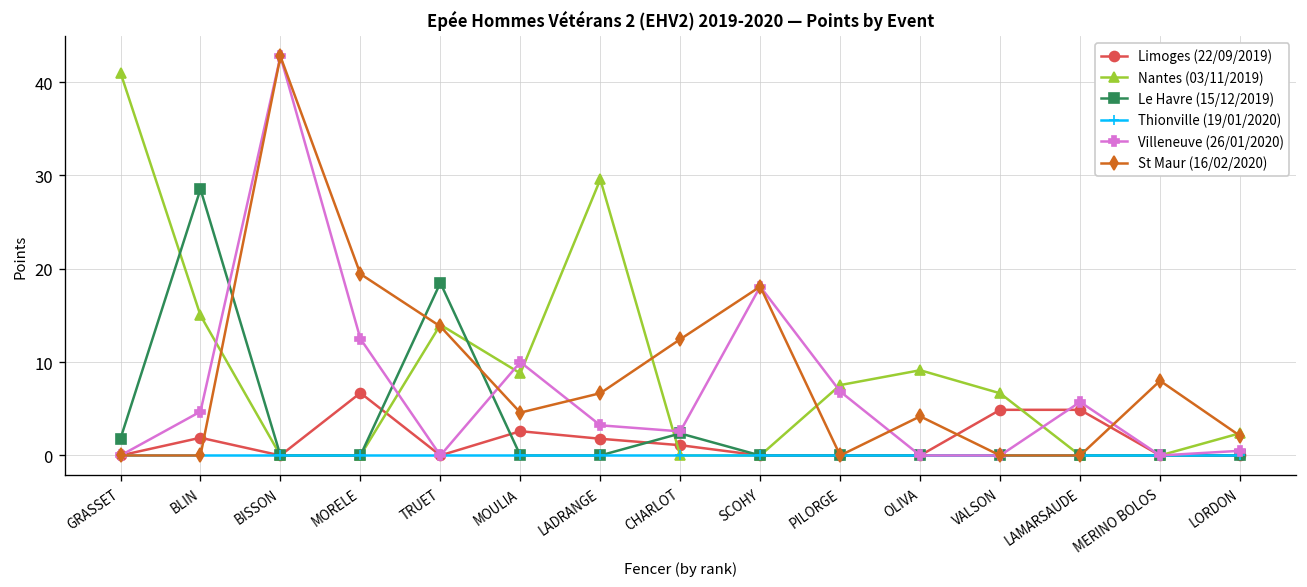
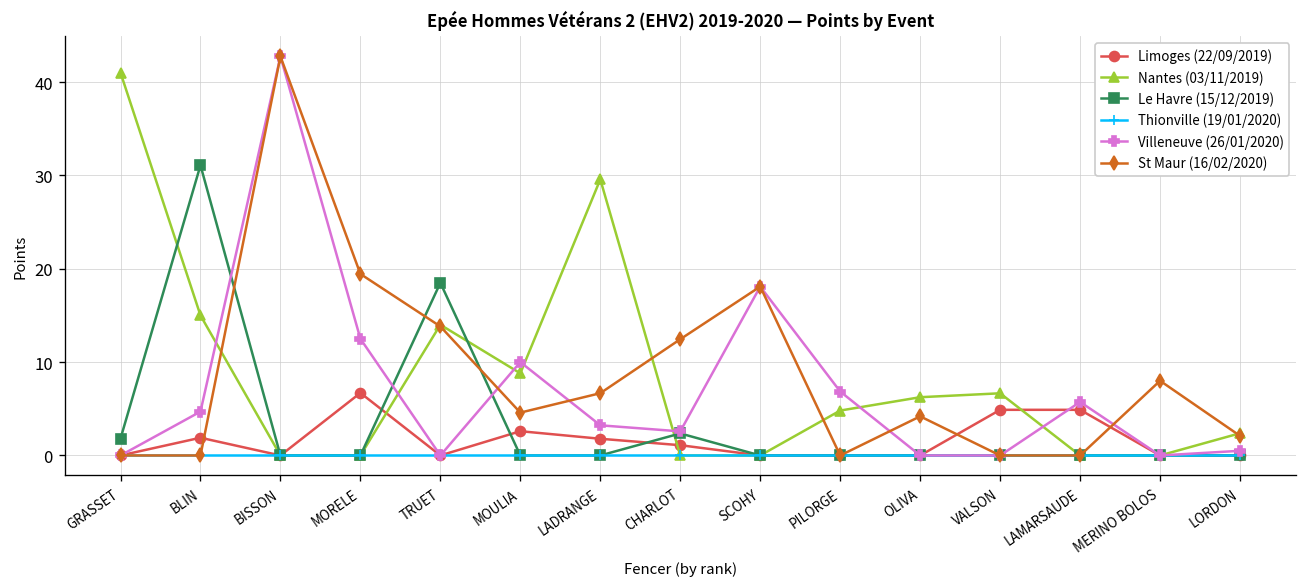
Le Havre (15/12/2019), BLIN: 29 -> 31
Nantes (03/11/2019), PILORGE: 8 -> 5
Nantes (03/11/2019), OLIVA: 9 -> 6
